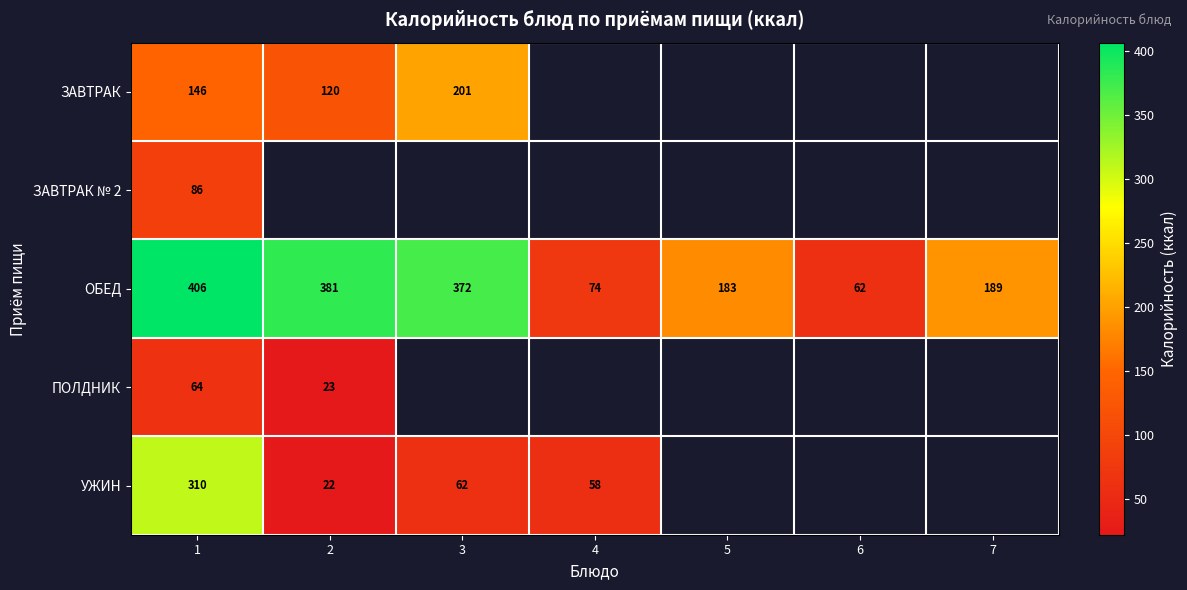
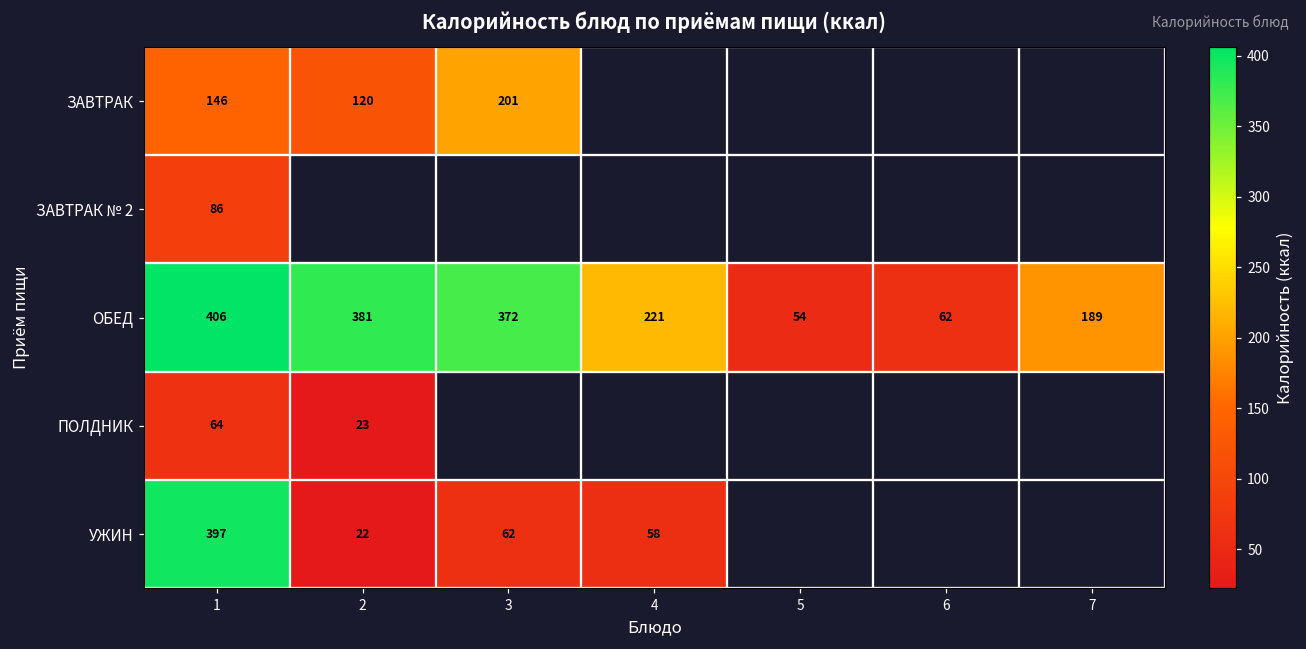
ОБЕД, 4: 74 -> 221
ОБЕД, 5: 183 -> 54
УЖИН, 1: 310 -> 397
